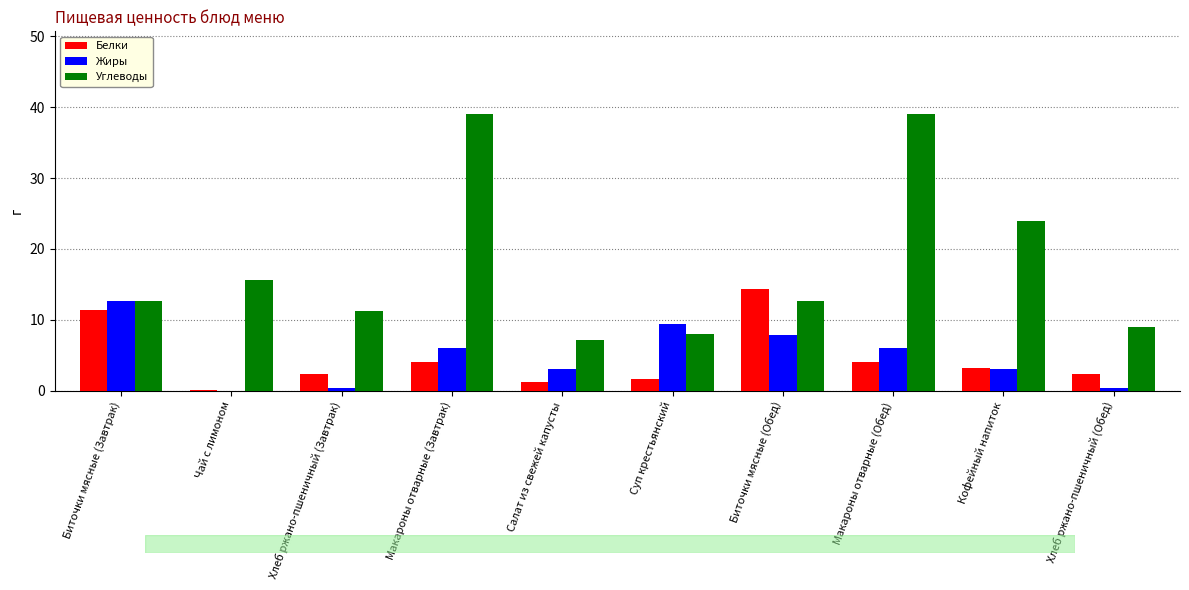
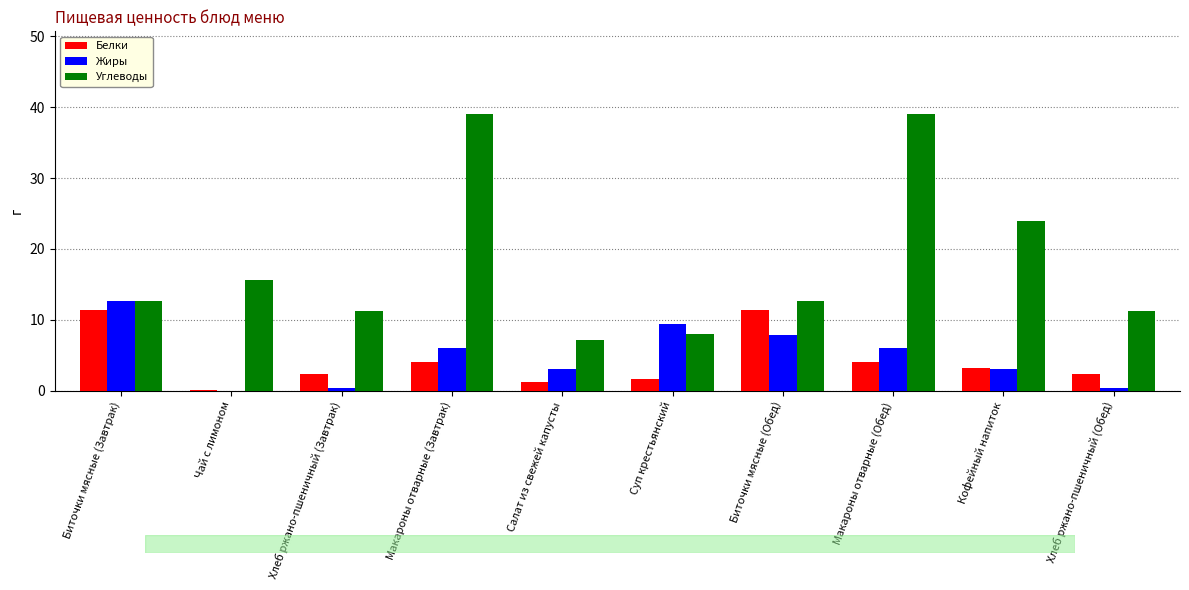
Белки, Биточки мясные (Обед): 14 -> 11
Углеводы, Хлеб ржано-пшеничный (Обед): 9 -> 11
